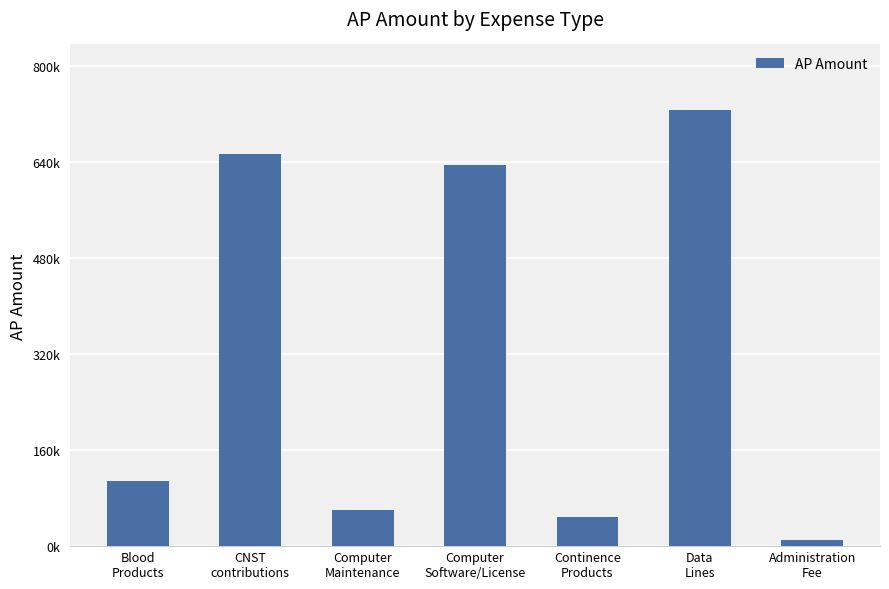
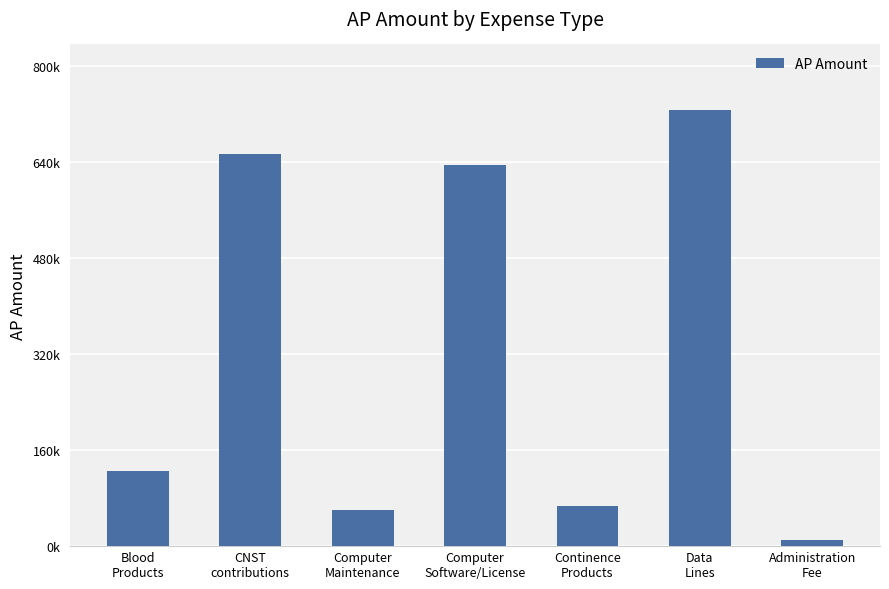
Blood Products: 110000 -> 130000
Continence Products: 50000 -> 70000
